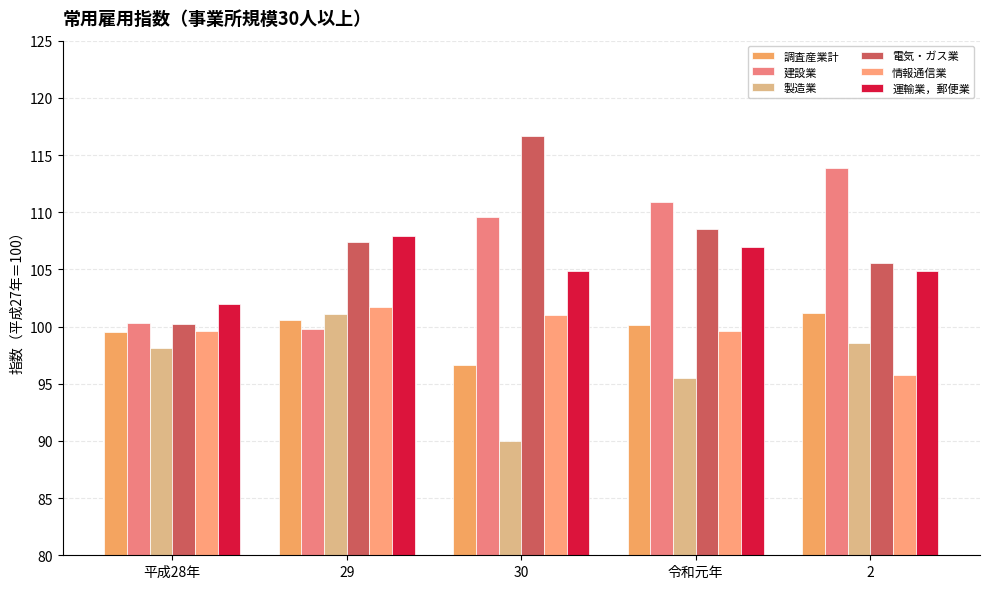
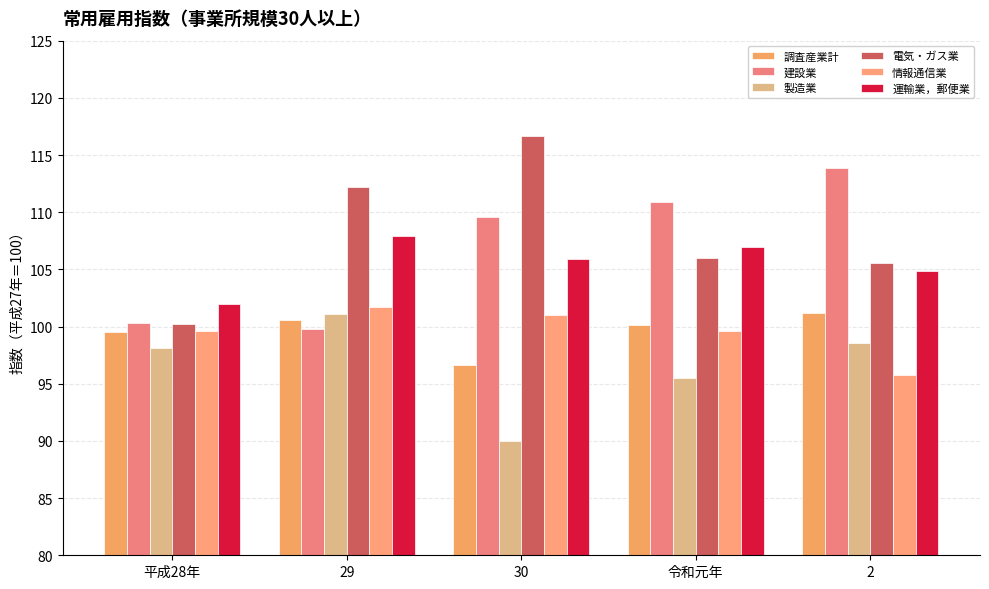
電気・ガス業, 29: 107.4 -> 112.2
運輸業，郵便業, 30: 104.9 -> 105.9
電気・ガス業, 令和元年: 108.5 -> 106.0
